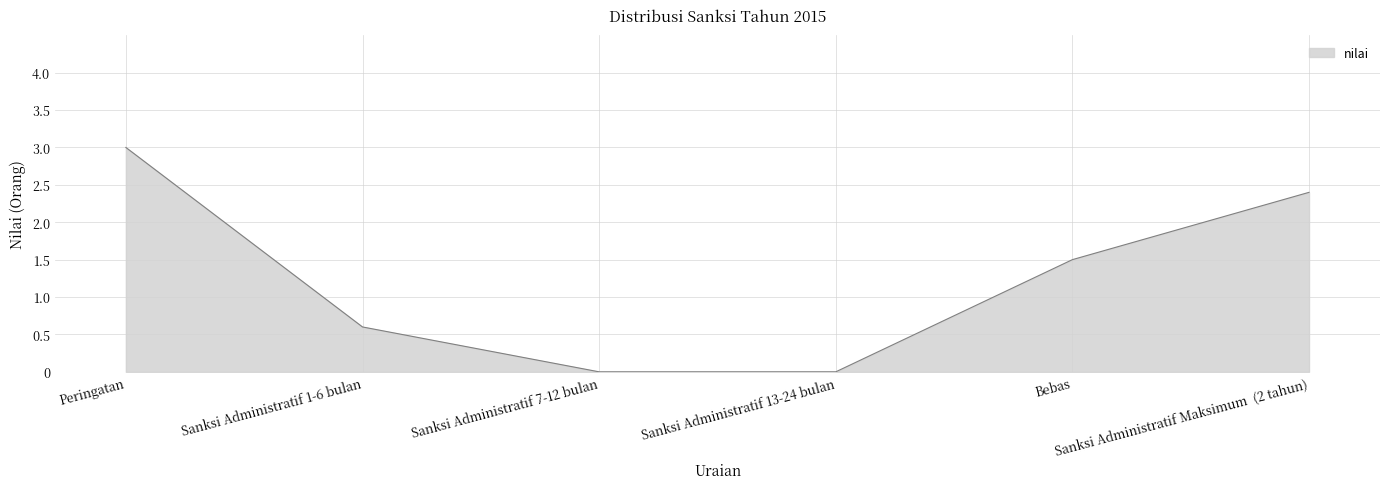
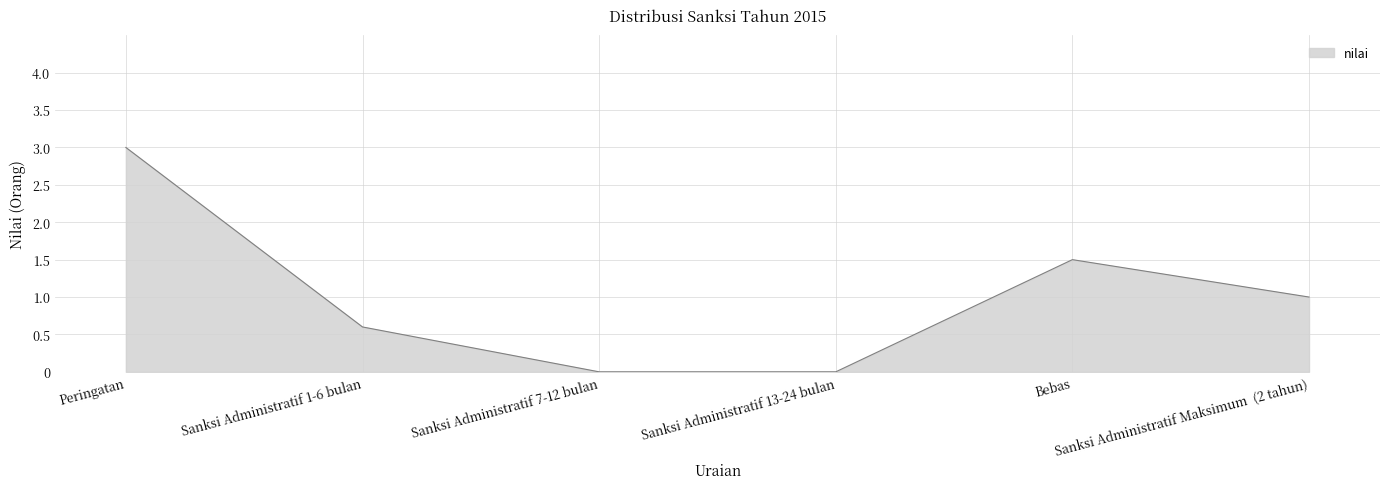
Sanksi Administratif Maksimum (2 tahun): 2.4 -> 1.0
